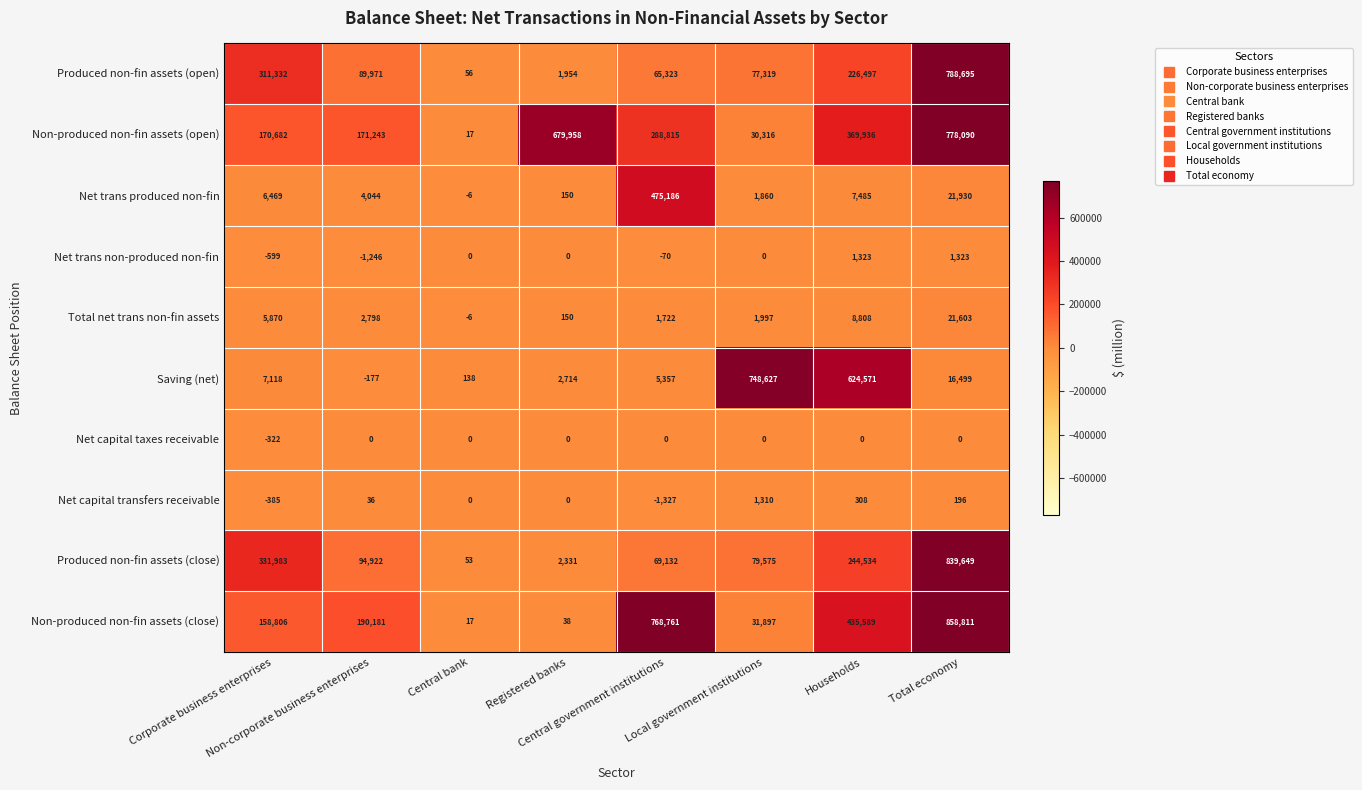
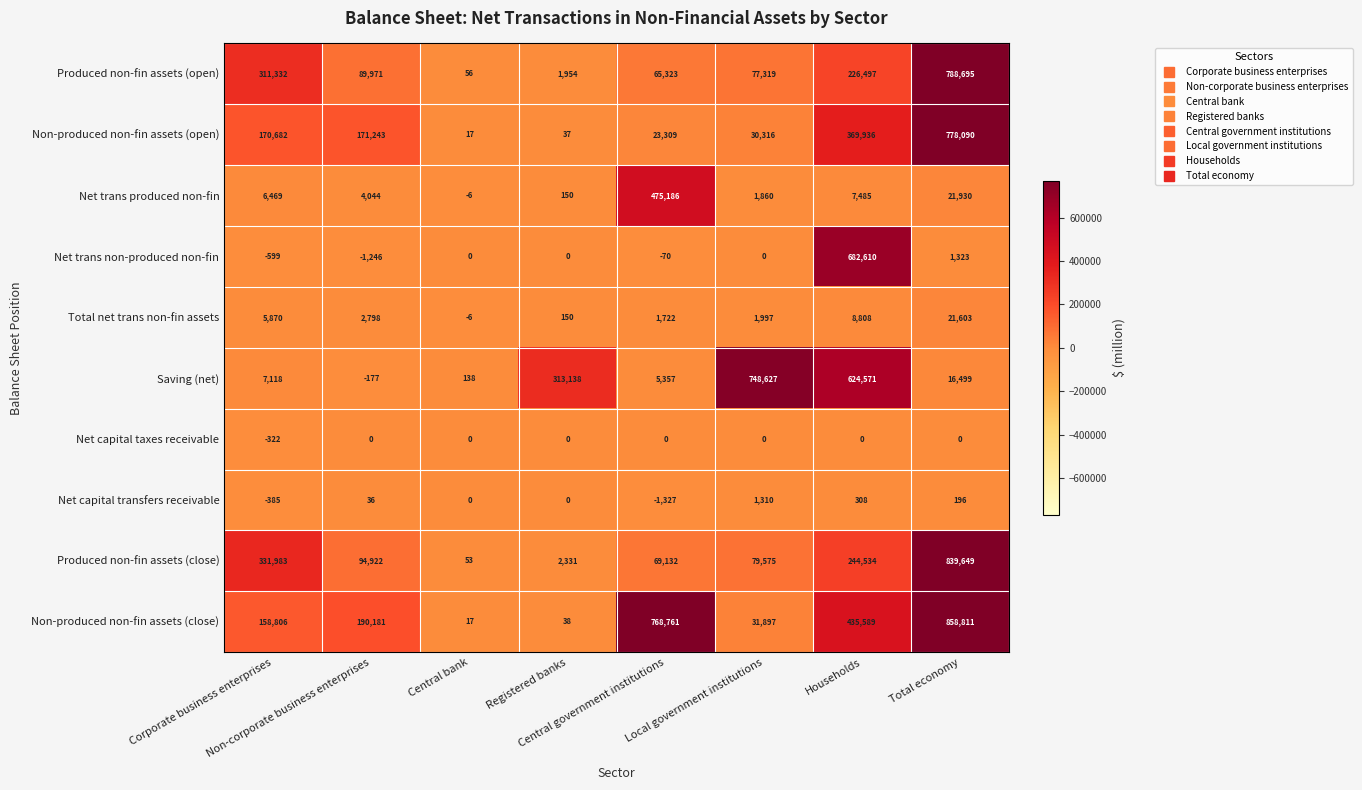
Non-produced non-fin assets (open), Registered banks: 679,958 -> 37
Non-produced non-fin assets (open), Central government institutions: 288,815 -> 23,309
Net trans non-produced non-fin, Households: 1,323 -> 682,610
Saving (net), Registered banks: 2,714 -> 313,138
